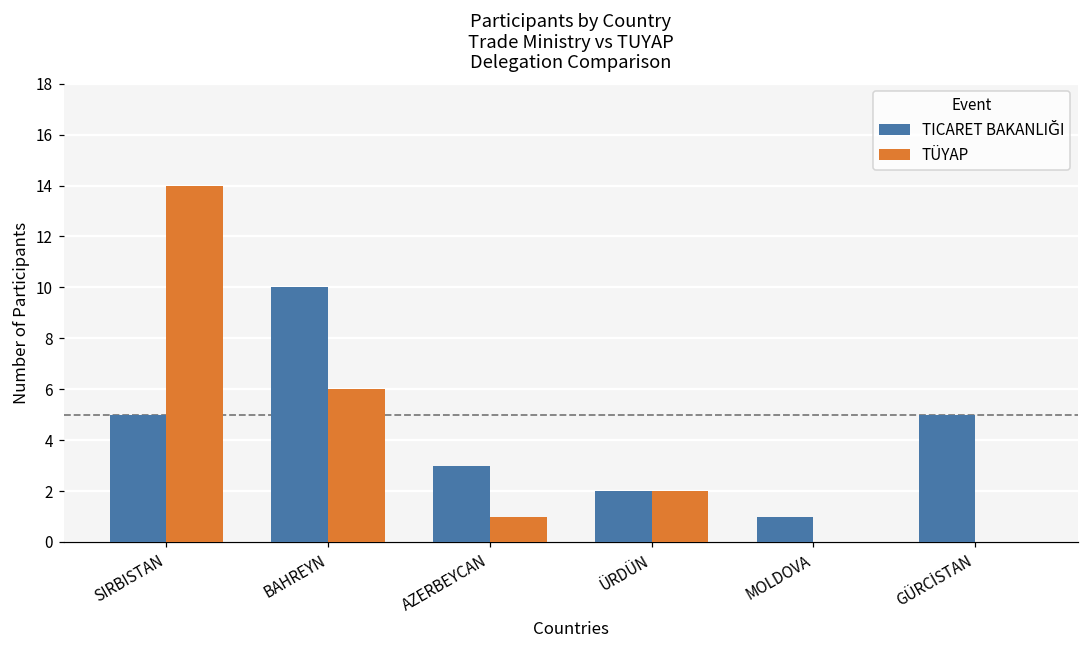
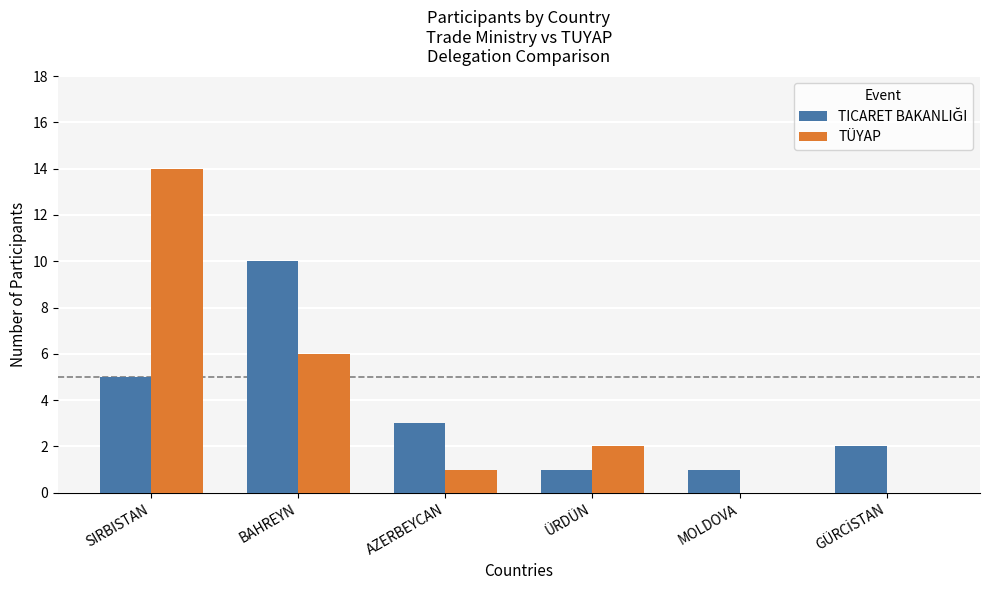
TICARET BAKANLIĞI, ÜRDÜN: 2 -> 1
TICARET BAKANLIĞI, GÜRCİSTAN: 5 -> 2
